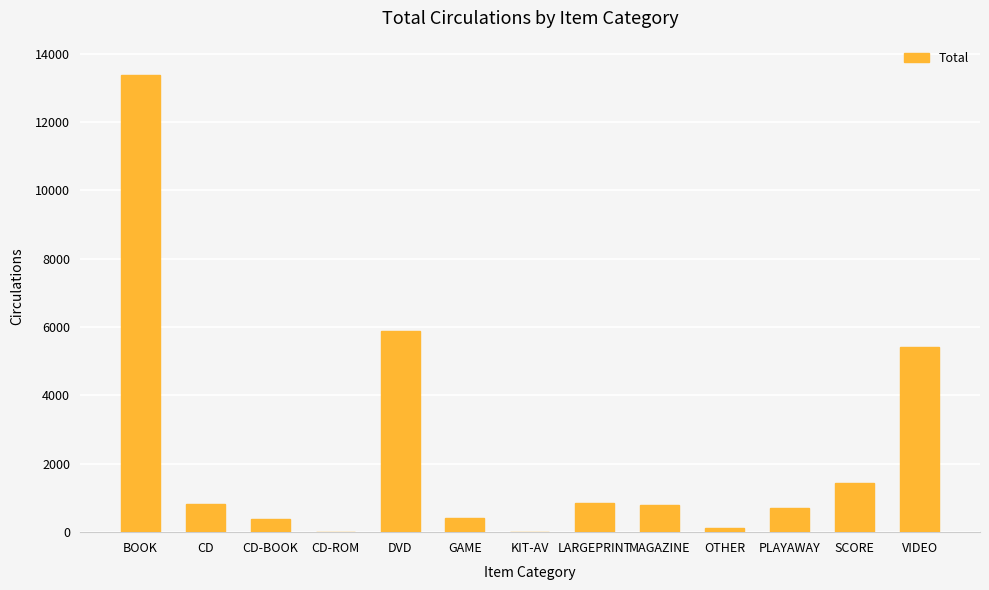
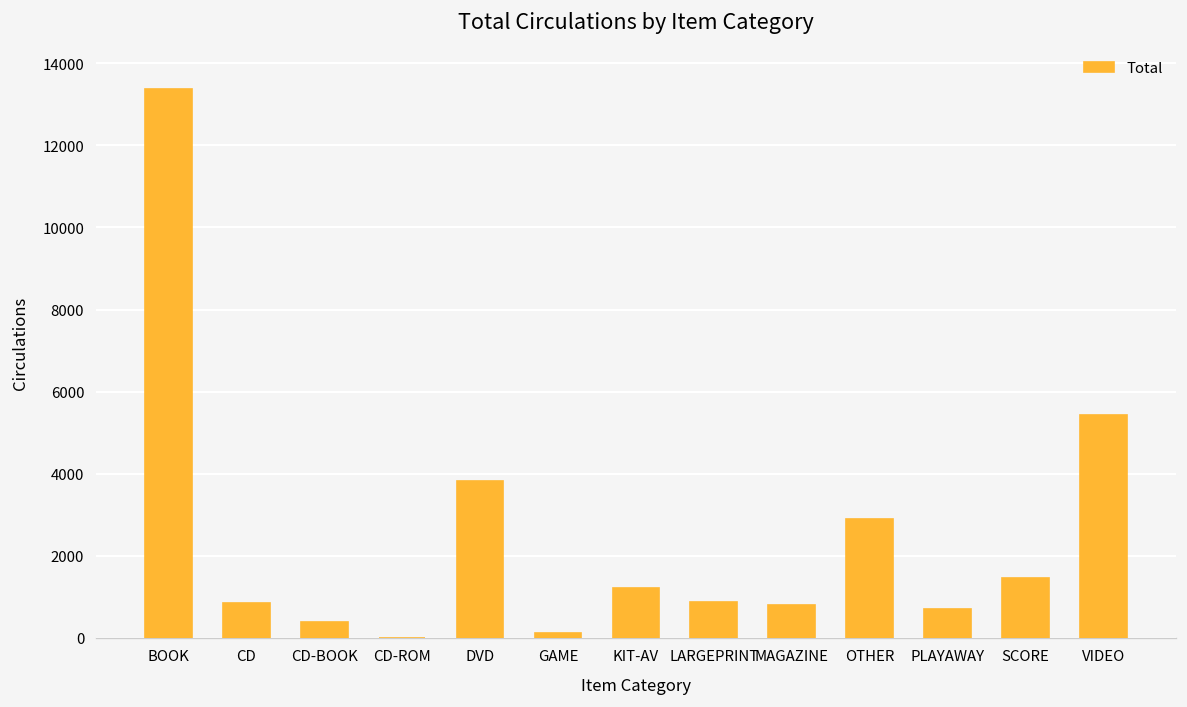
DVD: 5900 -> 3800
GAME: 400 -> 100
KIT-AV: 0 -> 1200
OTHER: 100 -> 2900
